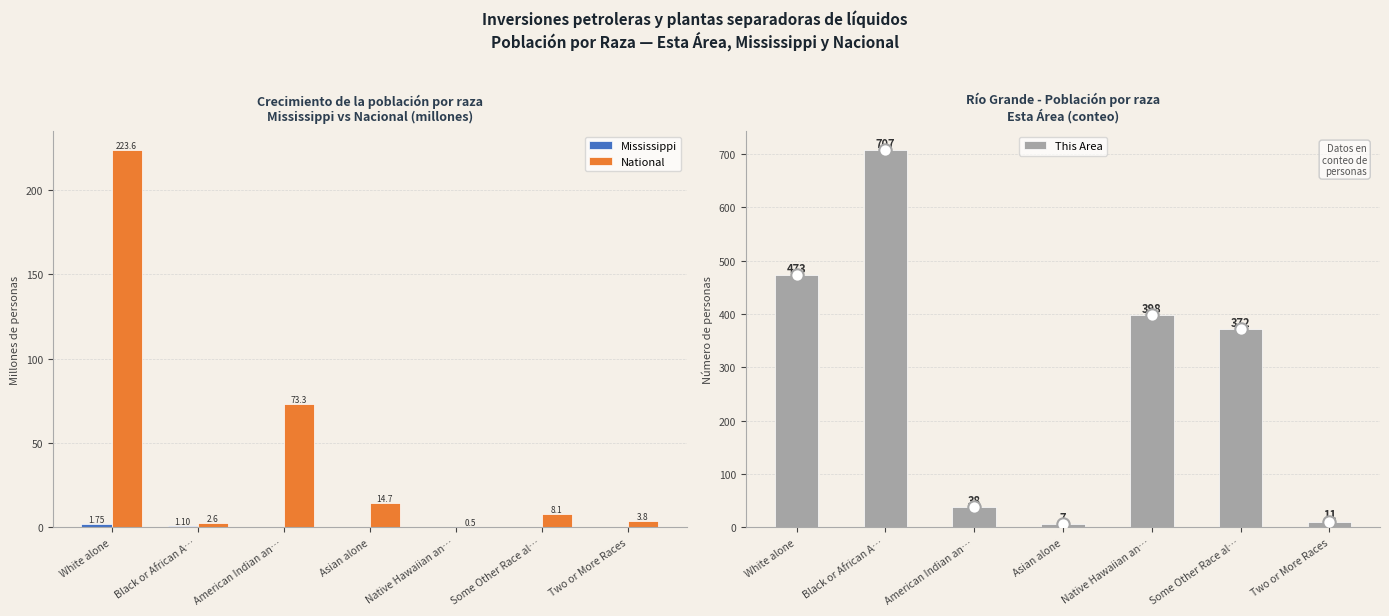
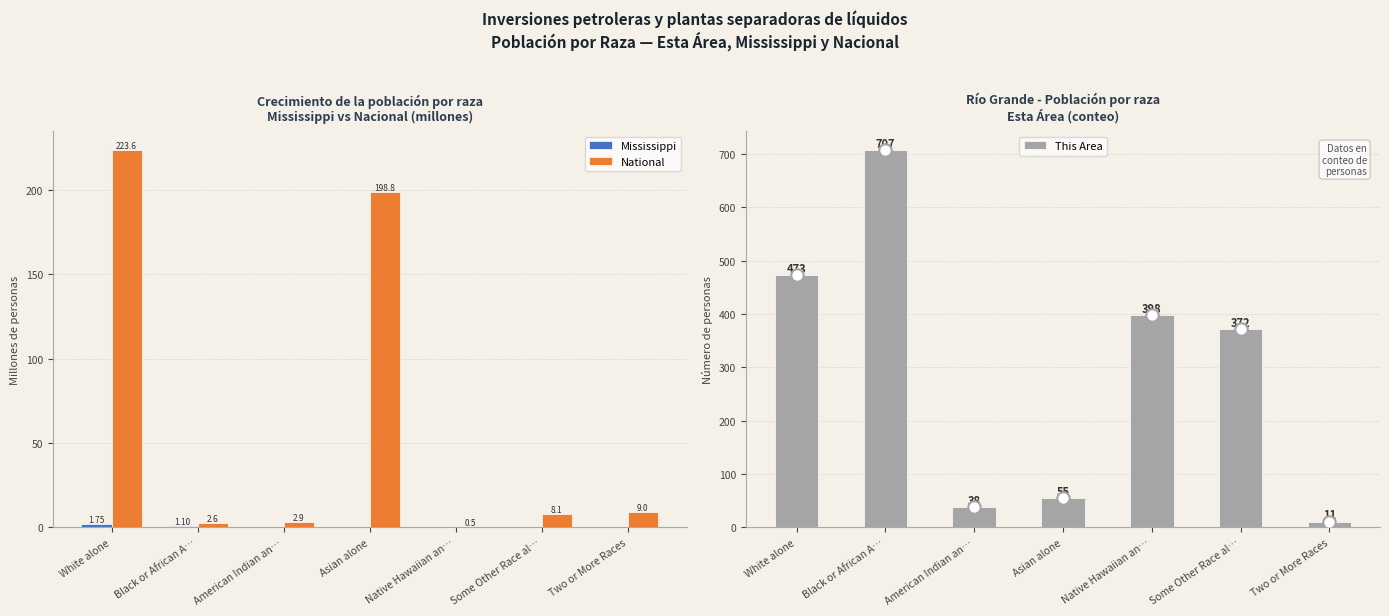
Crecimiento de la población por raza Mississippi vs Nacional (millones), National, American Indian an…: 73.3 -> 2.9
Crecimiento de la población por raza Mississippi vs Nacional (millones), National, Asian alone: 14.7 -> 198.8
Crecimiento de la población por raza Mississippi vs Nacional (millones), National, Two or More Races: 3.8 -> 9.0
Río Grande - Población por raza Esta Área (conteo), This Area, Asian alone: 7 -> 55
